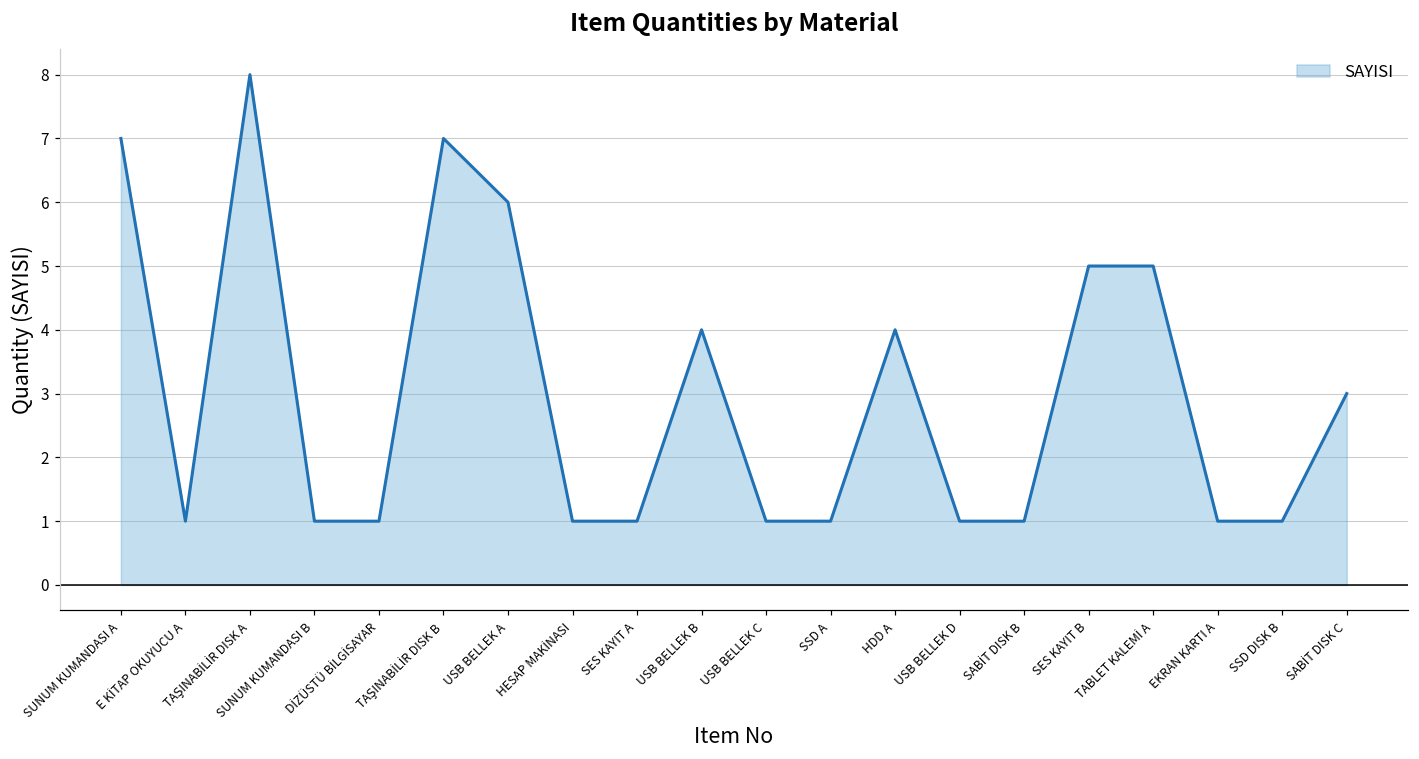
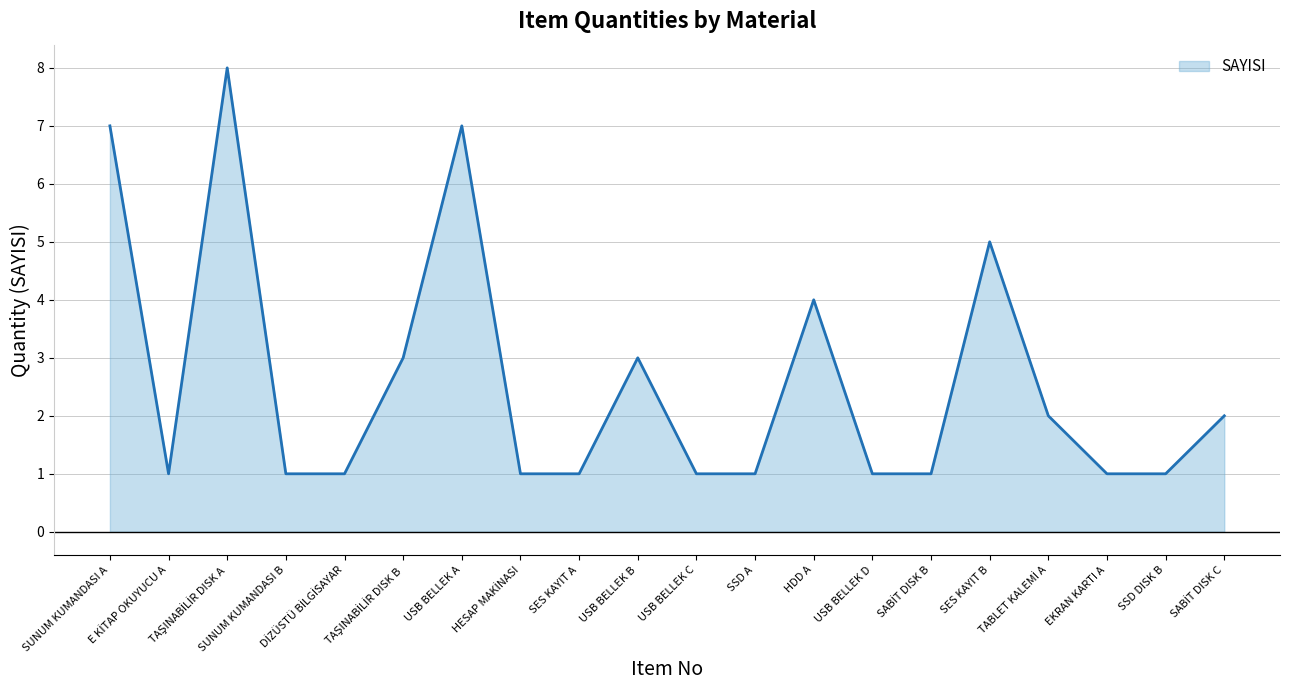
TAŞINABİLİR DISK B: 7 -> 3
USB BELLEK A: 6 -> 7
USB BELLEK B: 4 -> 3
TABLET KALEMİ A: 5 -> 2
SABİT DISK C: 3 -> 2
